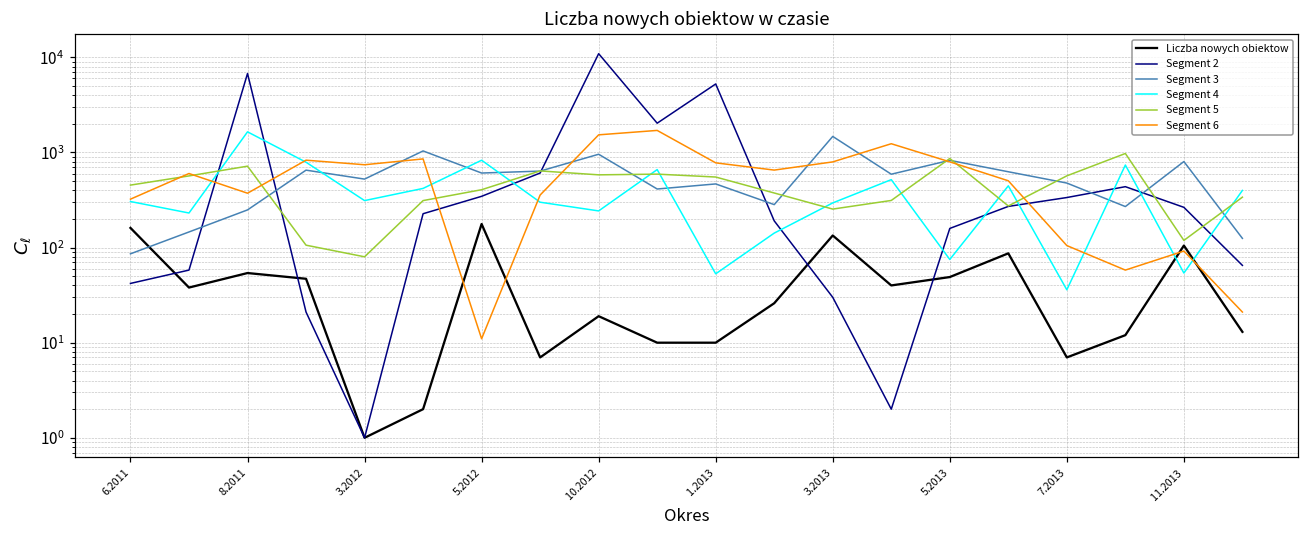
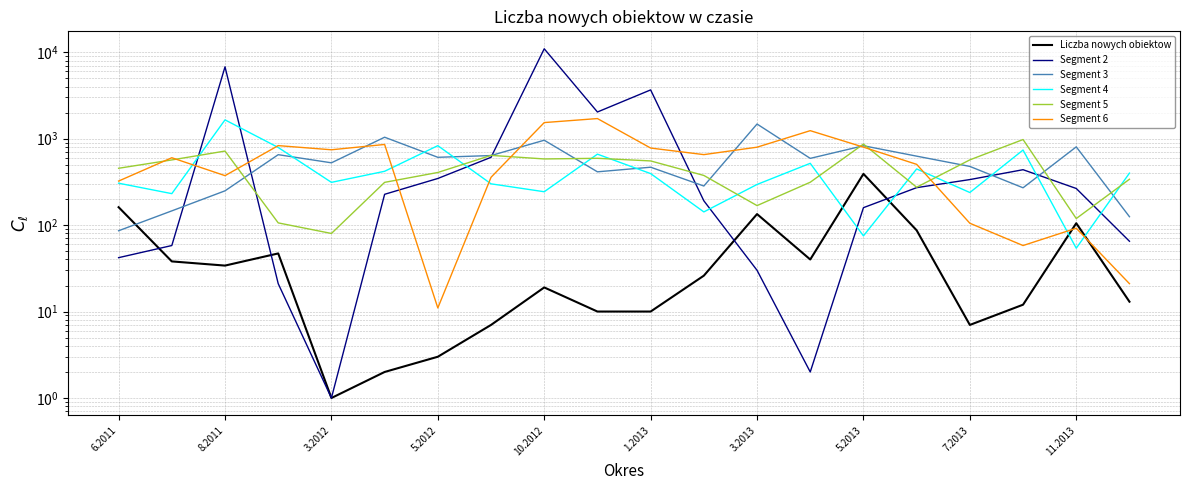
Liczba nowych obiektow, 8.2011: 50 -> 34
Liczba nowych obiektow, 5.2012: 180 -> 3
Segment 2, 1.2013: 5000 -> 3700
Segment 4, 1.2013: 50 -> 400
Segment 5, 3.2013: 250 -> 170
Liczba nowych obiektow, 5.2013: 50 -> 400
Segment 4, 7.2013: 36 -> 240
